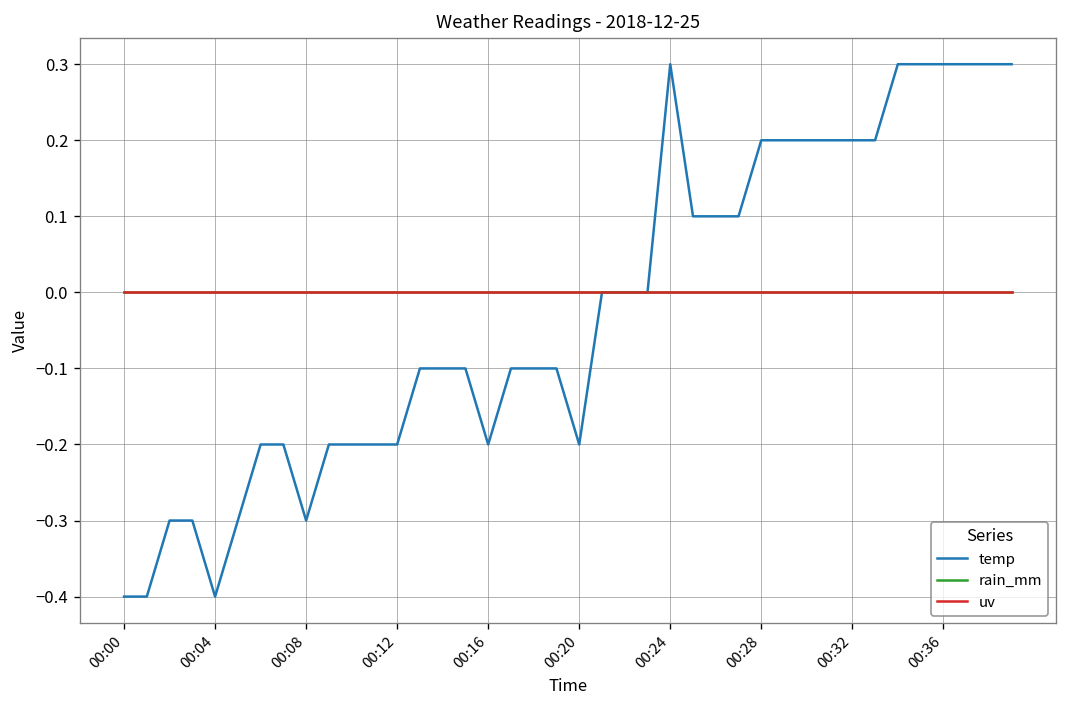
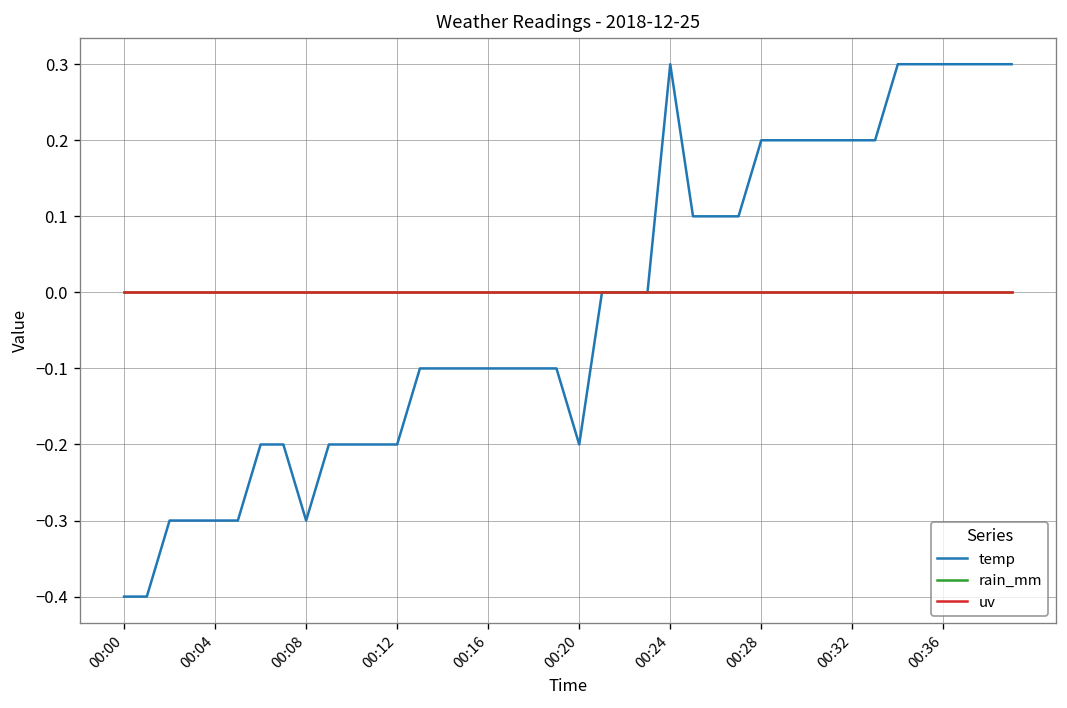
temp, 00:04: -0.4 -> -0.3
temp, 00:16: -0.2 -> -0.1
